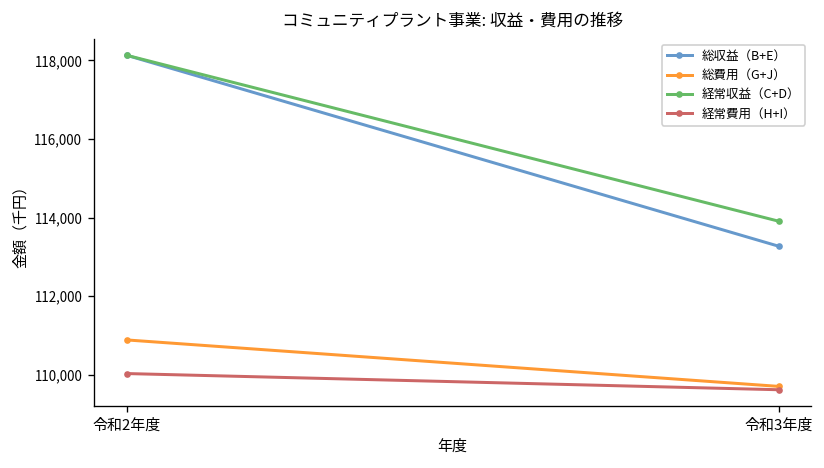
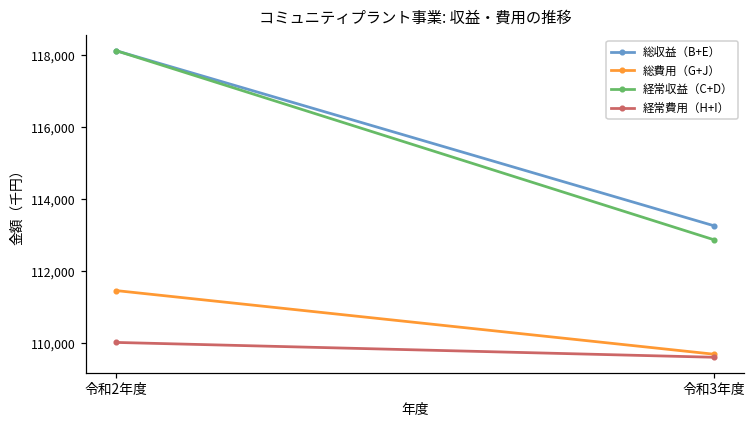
総費用（G+J）, 令和2年度: 110,900 -> 111,500
経常収益（C+D）, 令和3年度: 113,900 -> 112,900
